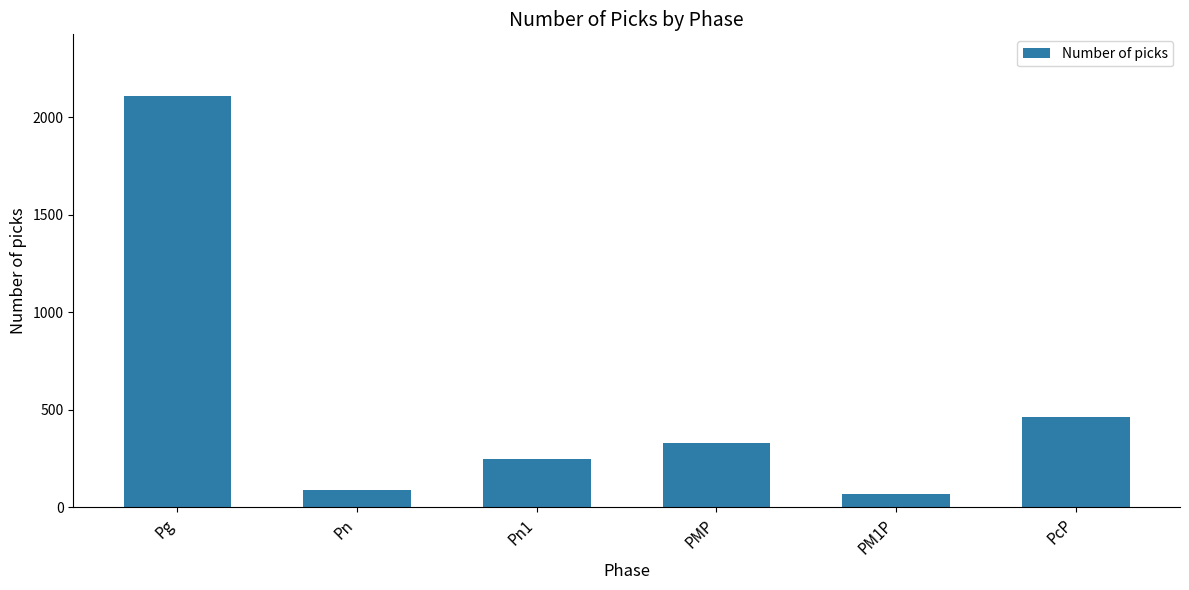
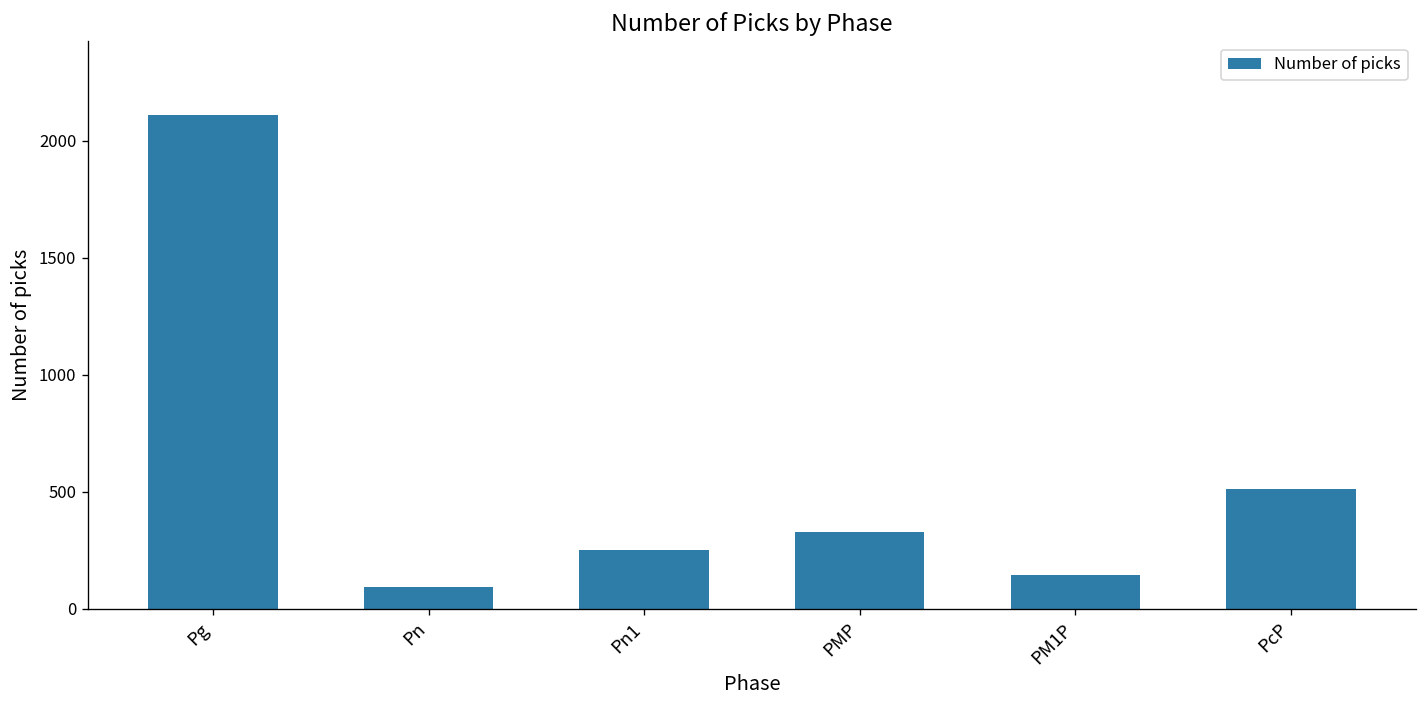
PM1P: 70 -> 150
PcP: 460 -> 510
